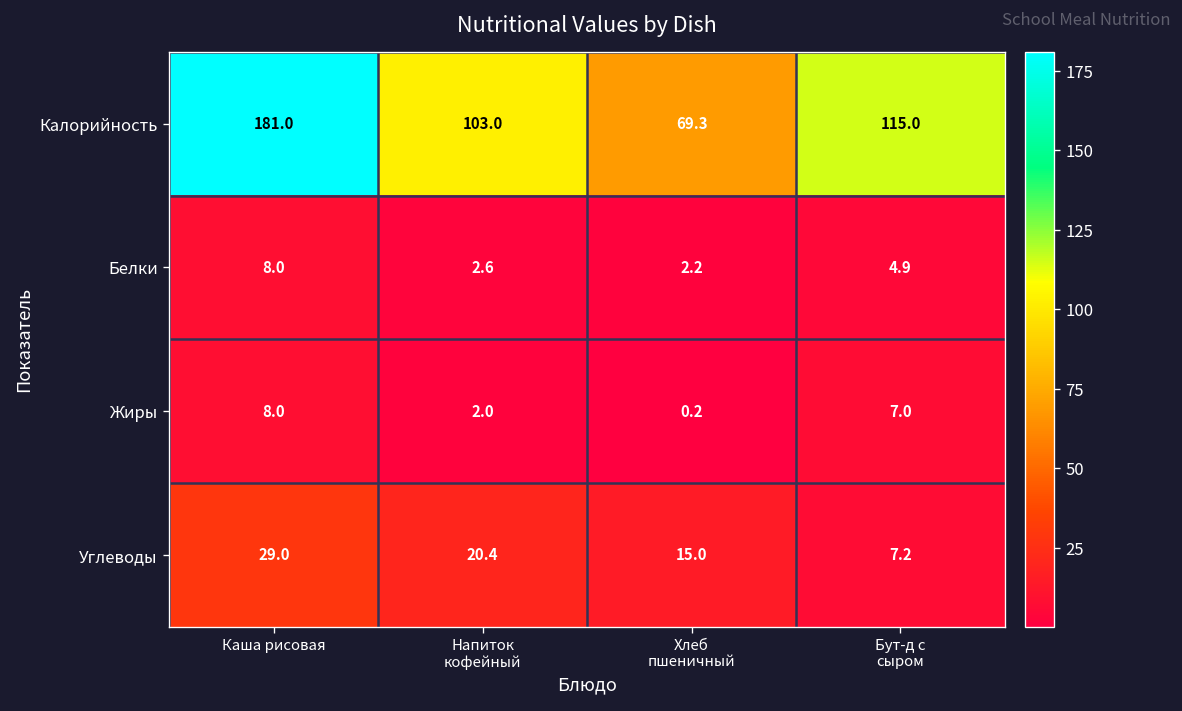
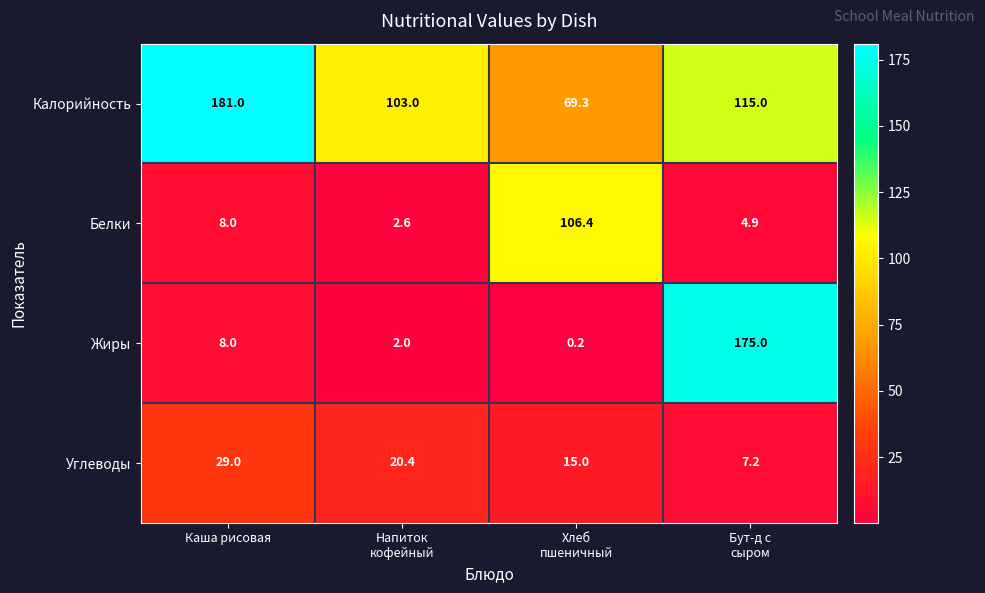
Белки, Хлеб пшеничный: 2.2 -> 106.4
Жиры, Бут-д с сыром: 7.0 -> 175.0
